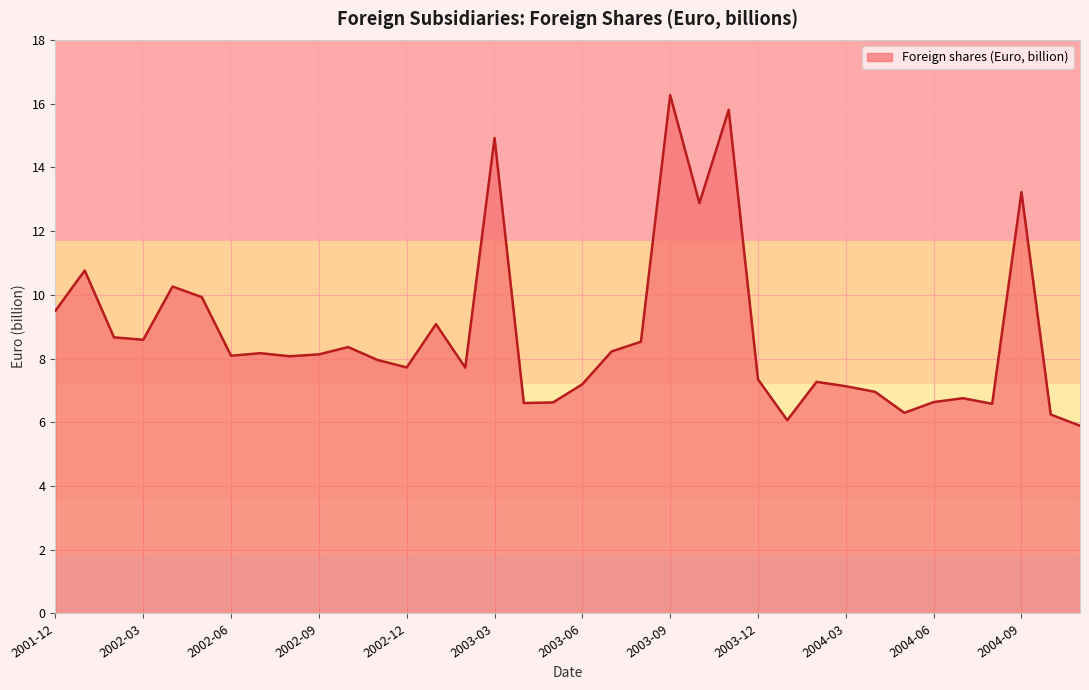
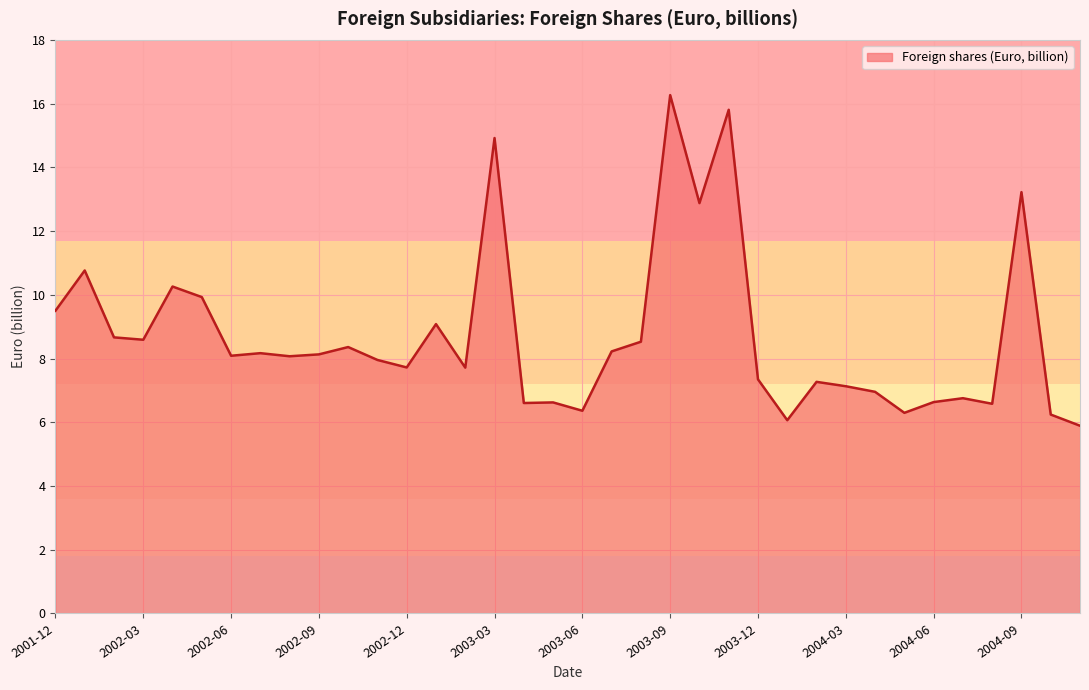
2003-06: 7.2 -> 6.4
